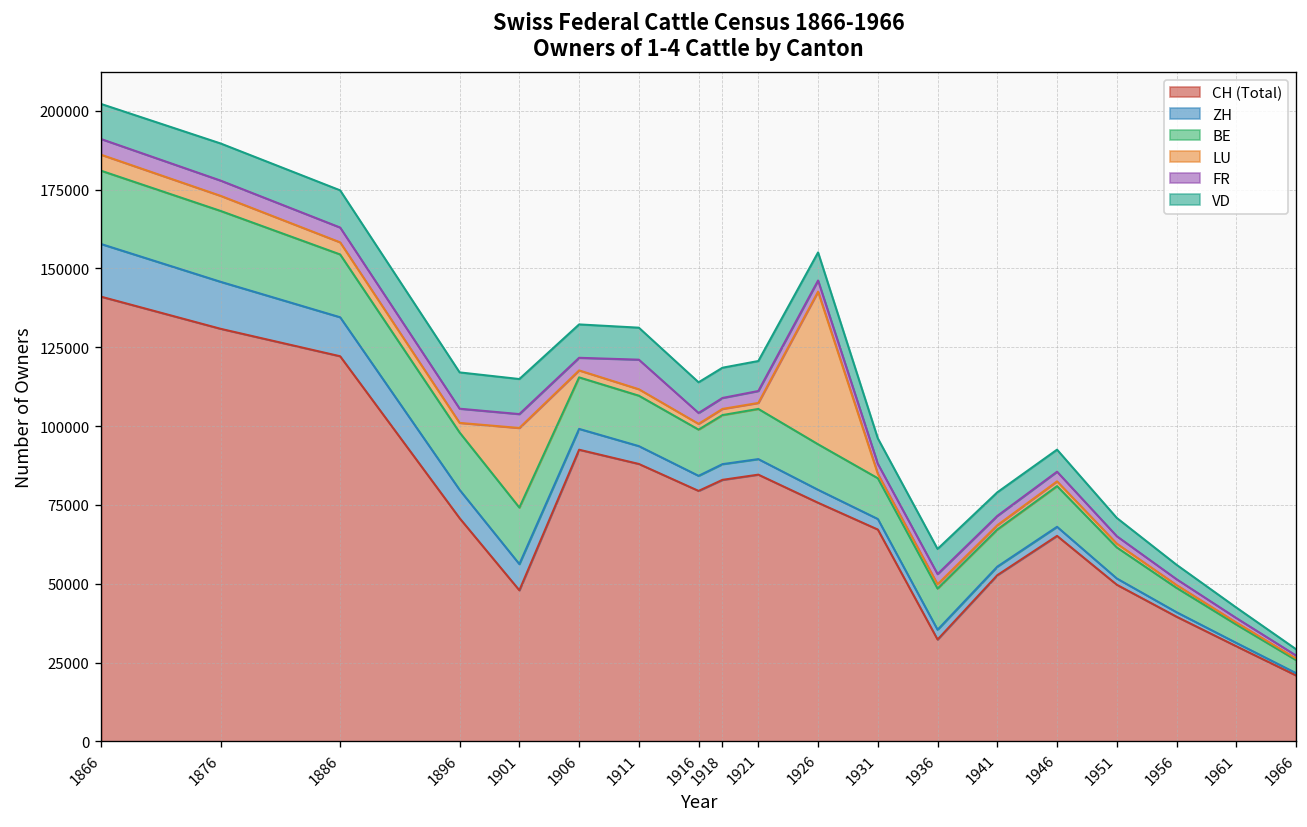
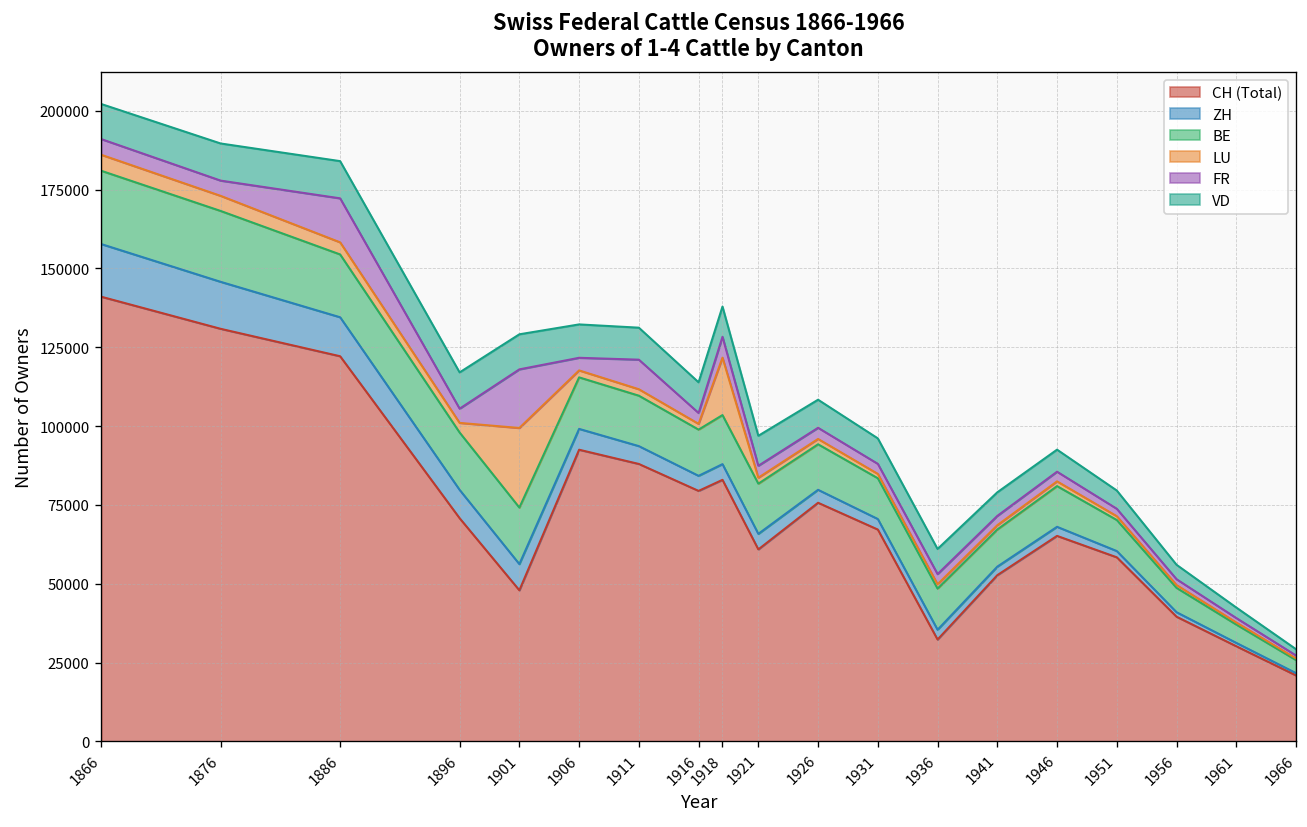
FR, 1886: 5000 -> 14000
FR, 1901: 4000 -> 19000
LU, 1918: 2000 -> 18000
FR, 1918: 3000 -> 7000
CH (Total), 1921: 85000 -> 61000
LU, 1926: 48000 -> 2000
CH (Total), 1951: 50000 -> 58000
